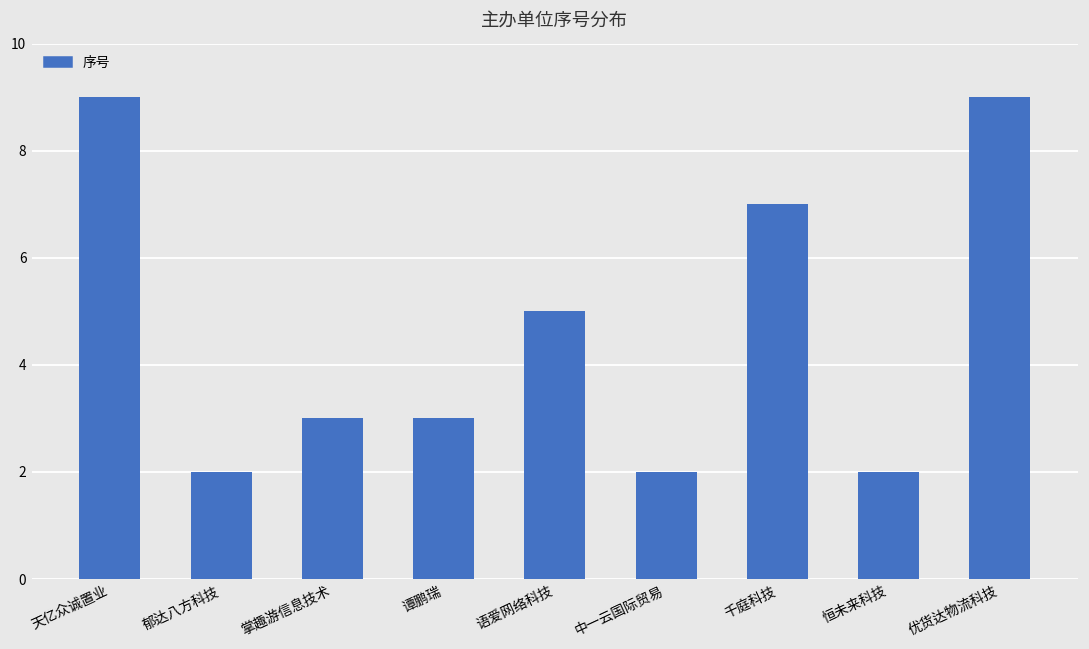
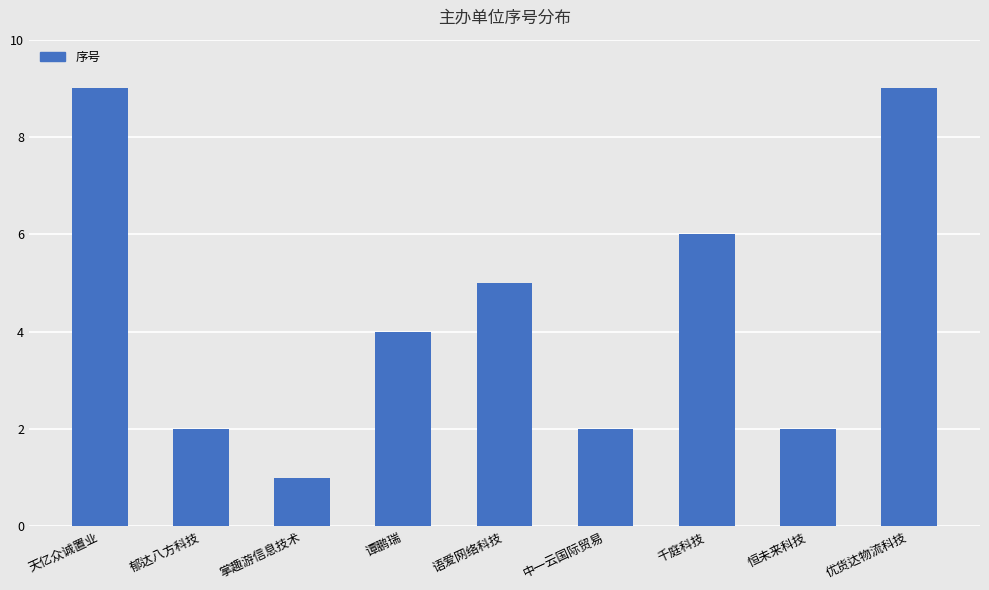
掌趣游信息技术: 3 -> 1
谭鹏瑞: 3 -> 4
千庭科技: 7 -> 6
